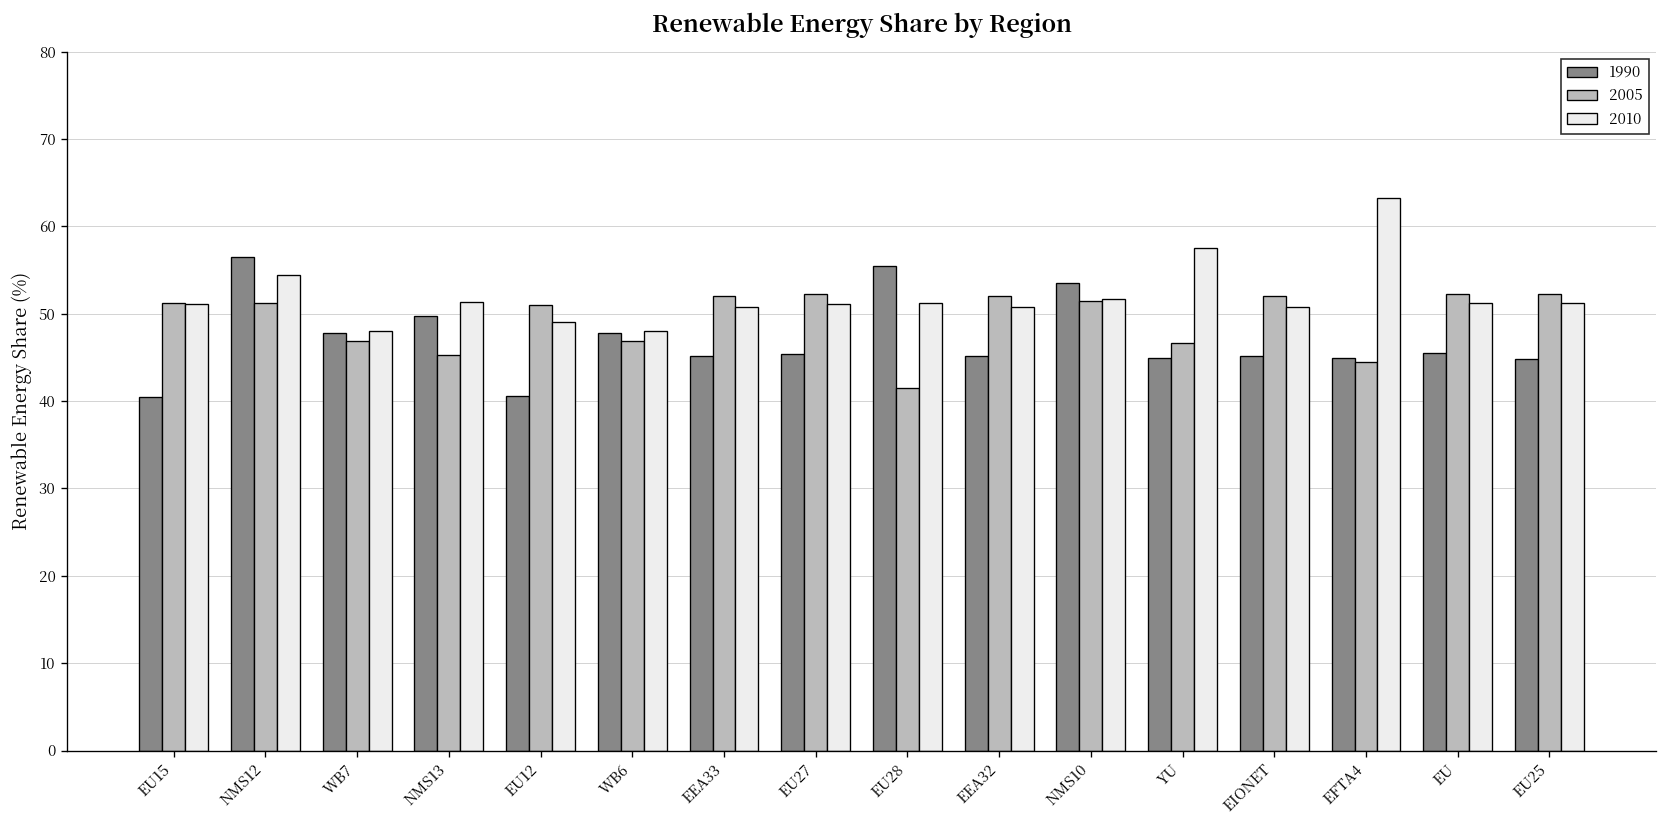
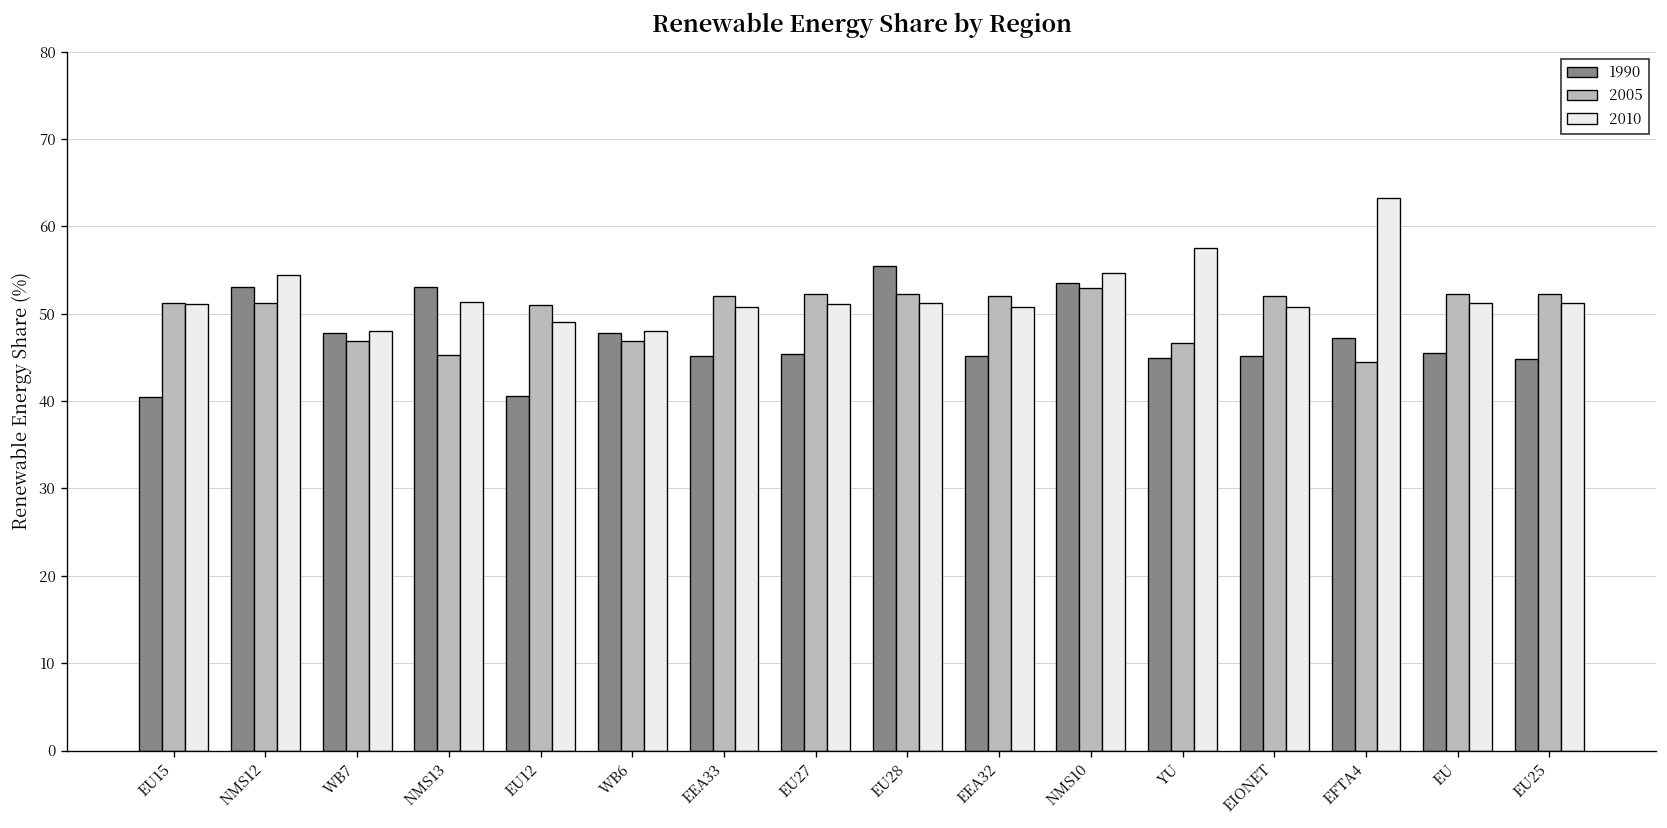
1990, NMS12: 57 -> 53
1990, NMS13: 50 -> 53
2005, EU28: 42 -> 52
2005, NMS10: 52 -> 53
2010, NMS10: 52 -> 55
1990, EFTA4: 45 -> 47
